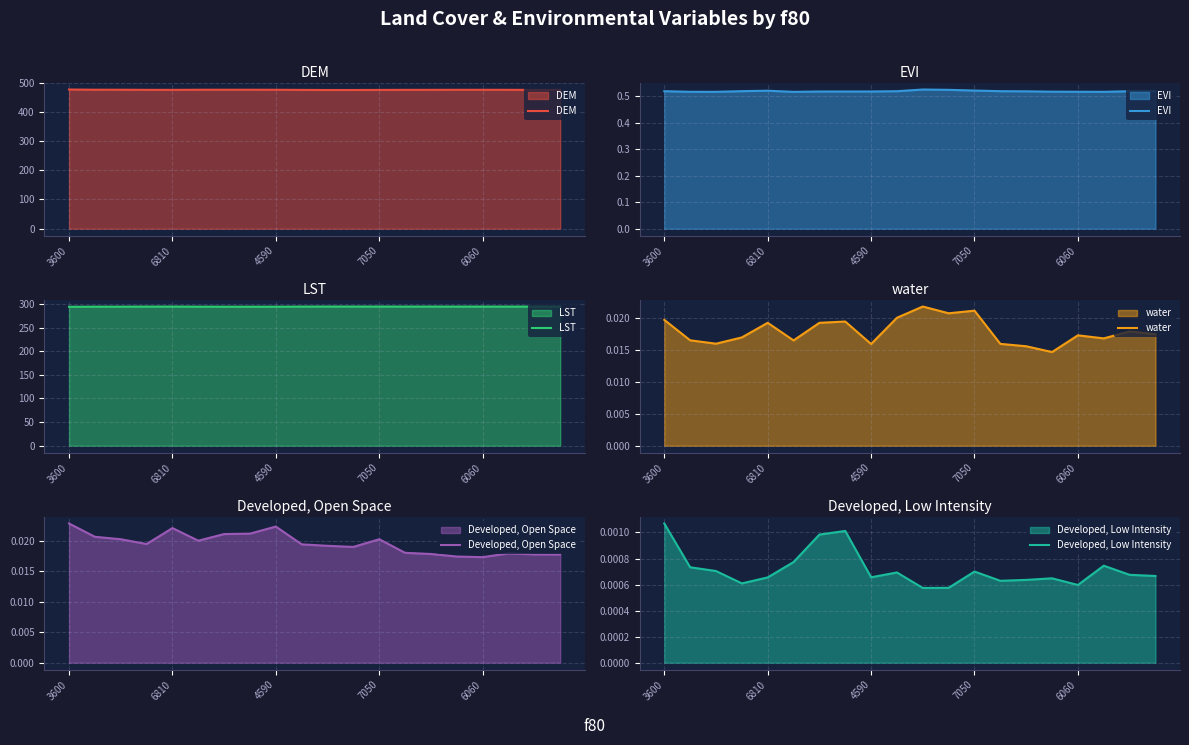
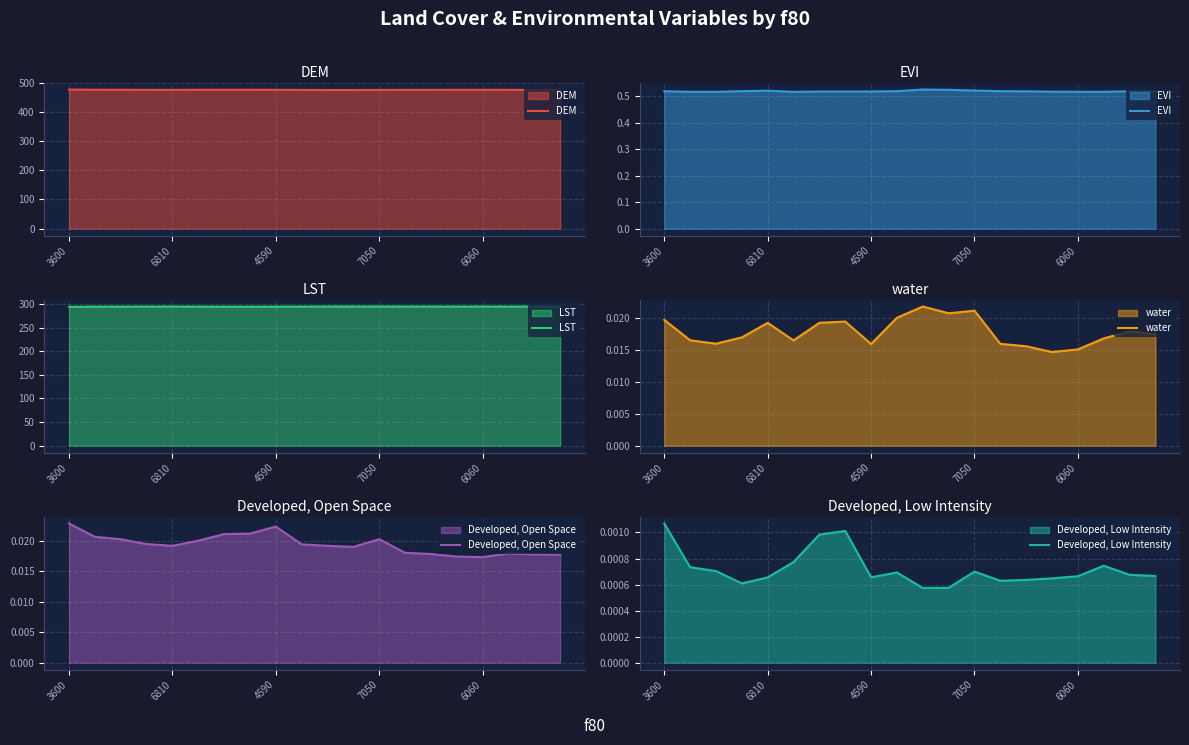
water, 6060: 0.017 -> 0.015
Developed, Open Space, 6810: 0.022 -> 0.019
Developed, Low Intensity, 6060: 0.00060 -> 0.00066
